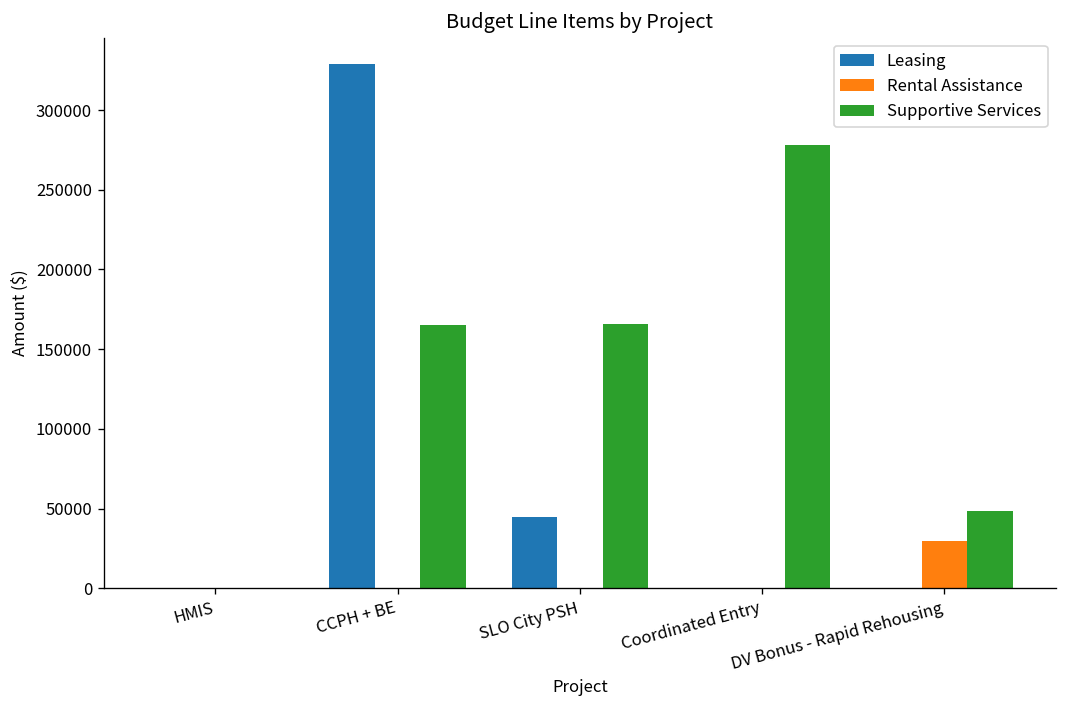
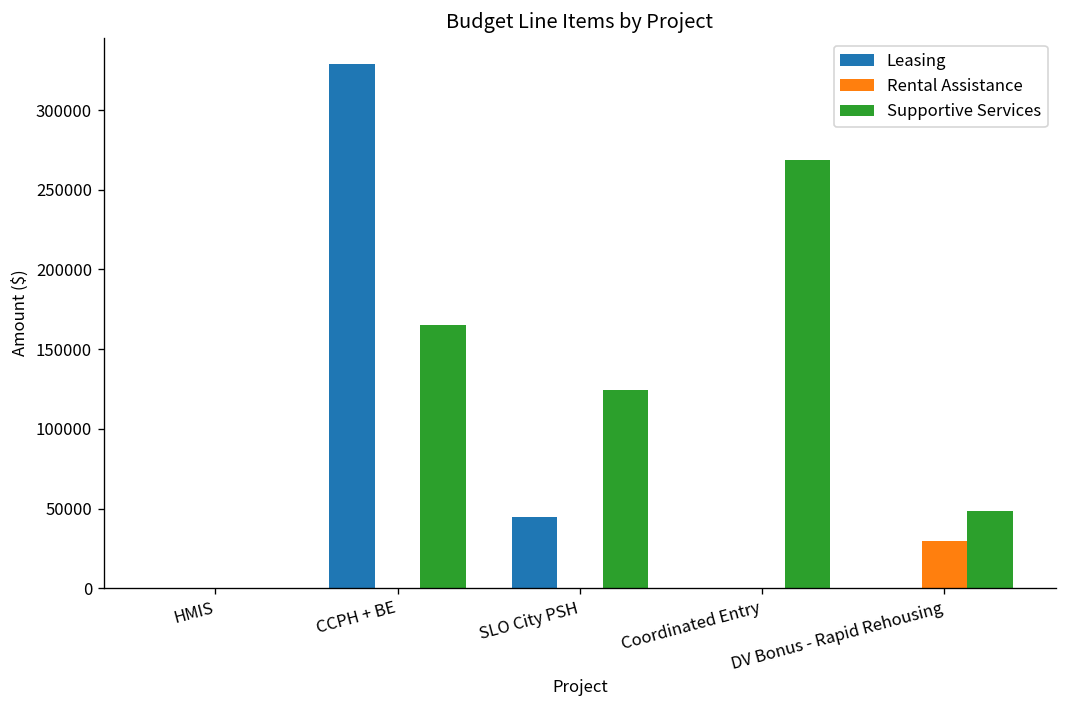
Supportive Services, SLO City PSH: 166000 -> 124000
Supportive Services, Coordinated Entry: 278000 -> 268000
